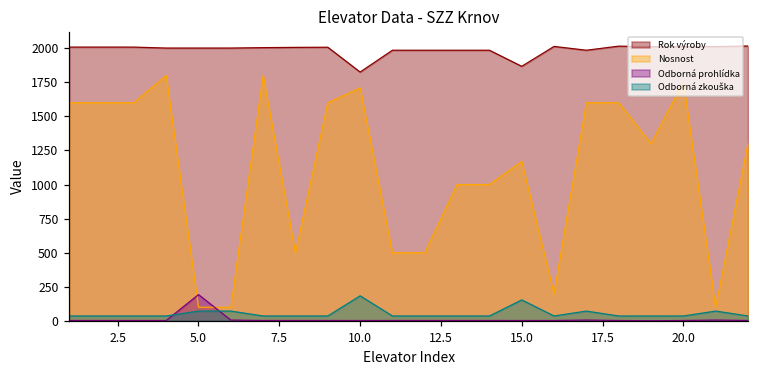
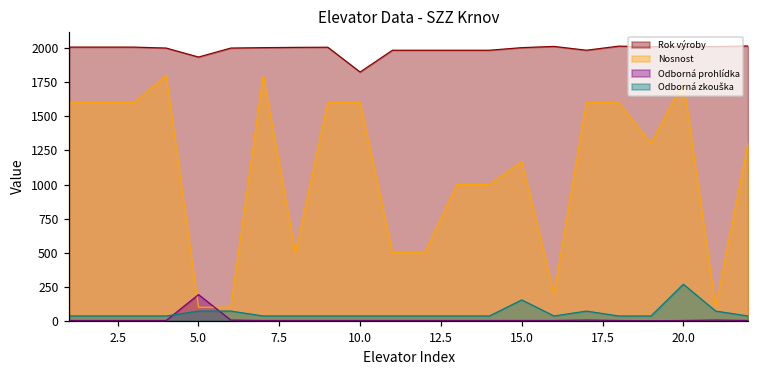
Rok výroby, 5.0: 2000 -> 1940
Nosnost, 10.0: 1710 -> 1600
Odborná zkouška, 10.0: 180 -> 40
Rok výroby, 15.0: 1870 -> 2000
Odborná zkouška, 20.0: 40 -> 270
